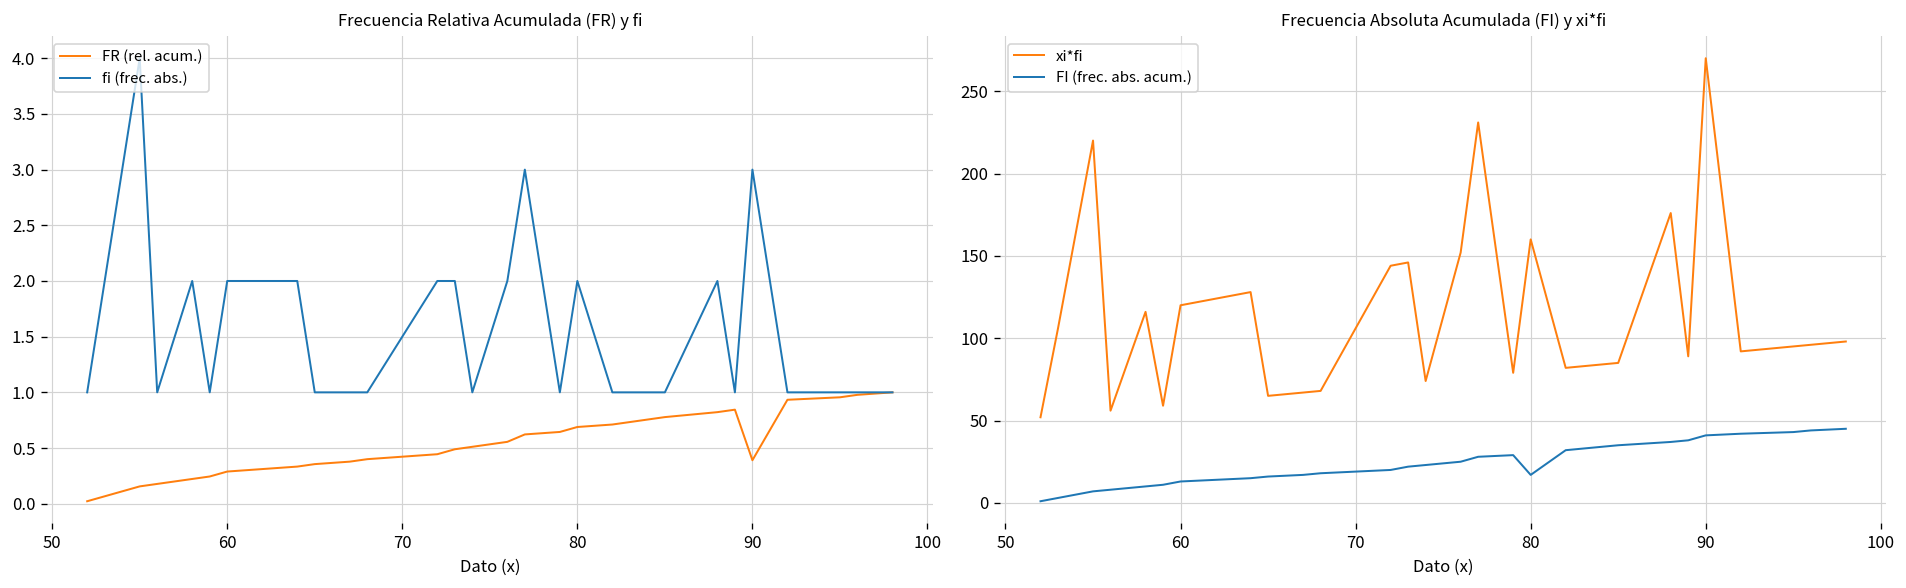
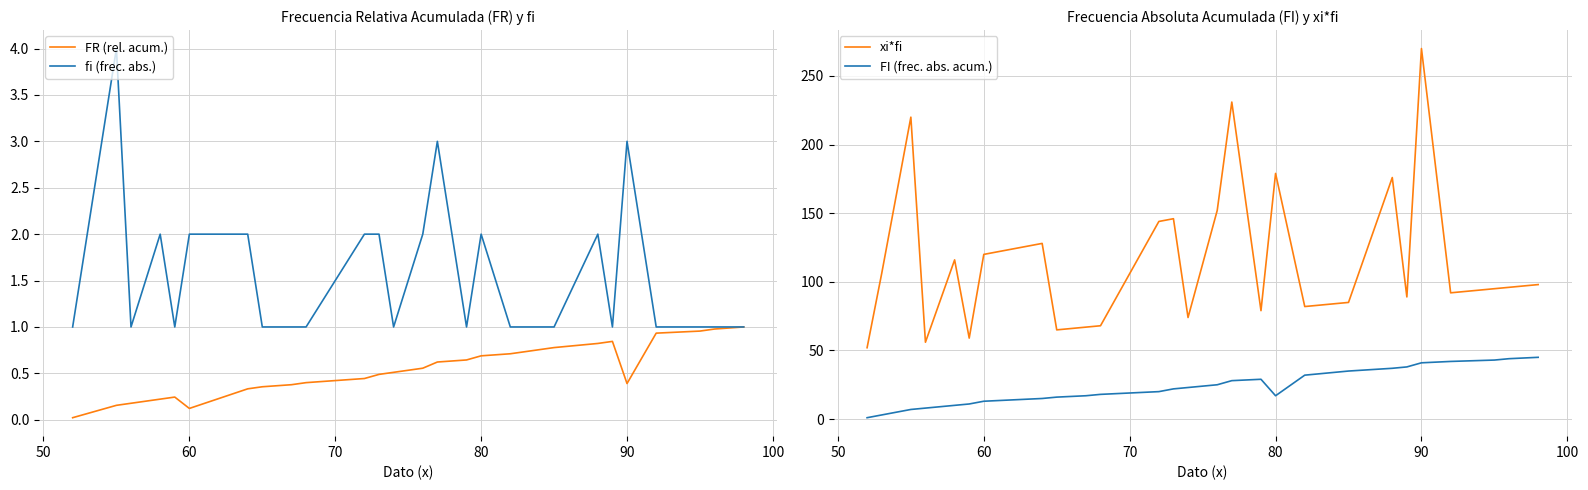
Frecuencia Relativa Acumulada (FR) y fi, FR (rel. acum.), 60: 0.3 -> 0.1
Frecuencia Absoluta Acumulada (FI) y xi*fi, xi*fi, 80: 160 -> 179
